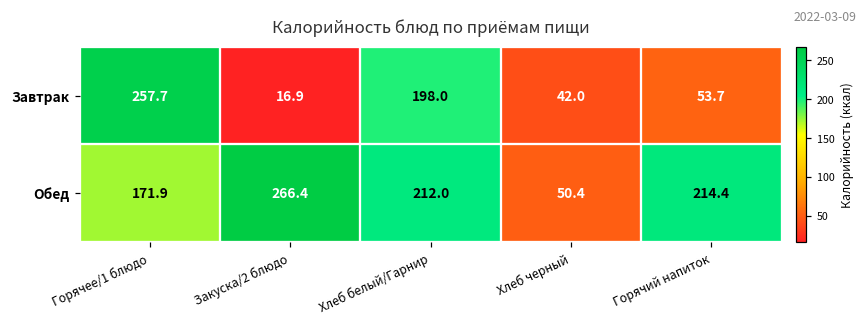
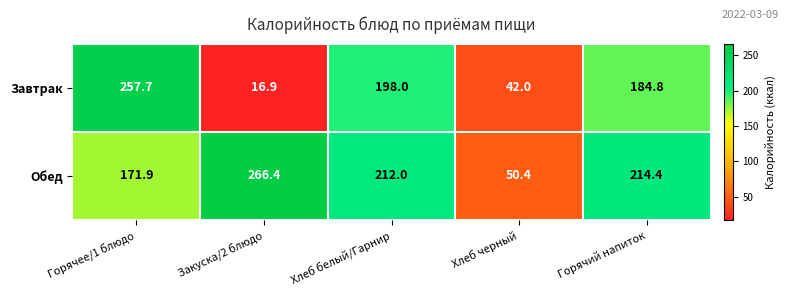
Завтрак, Горячий напиток: 53.7 -> 184.8
